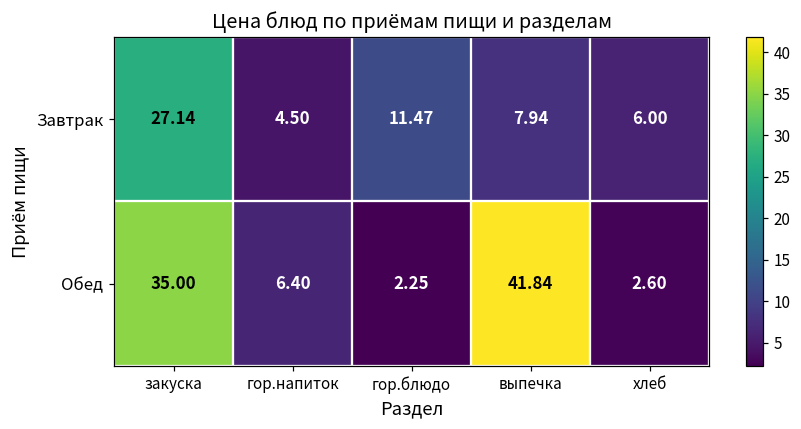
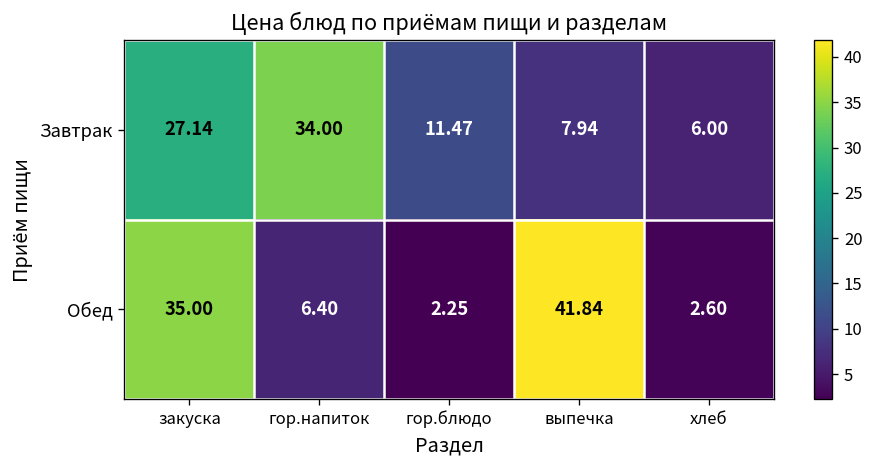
Завтрак, гор.напиток: 4.50 -> 34.00
